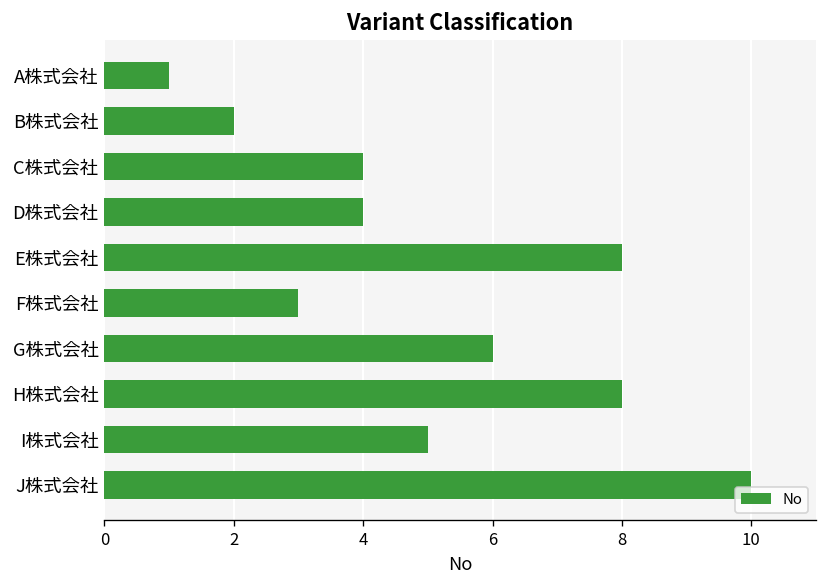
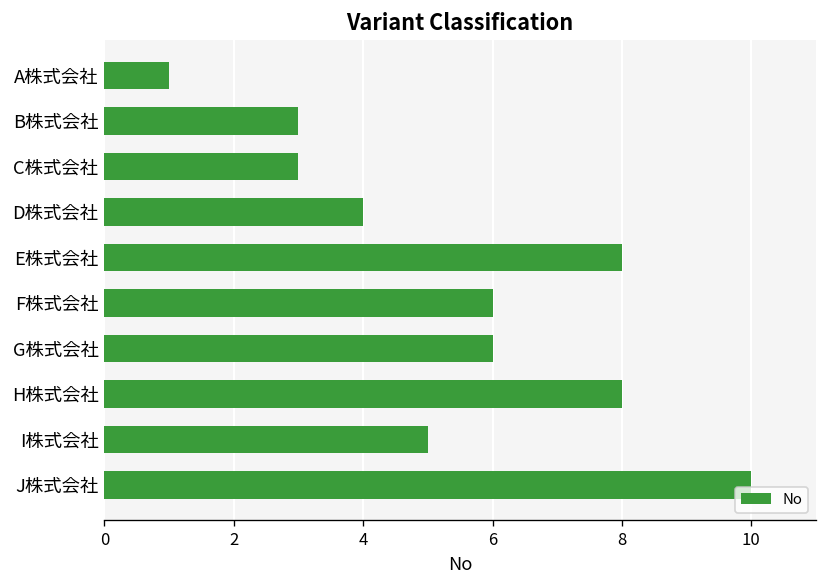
B株式会社: 2 -> 3
C株式会社: 4 -> 3
F株式会社: 3 -> 6
